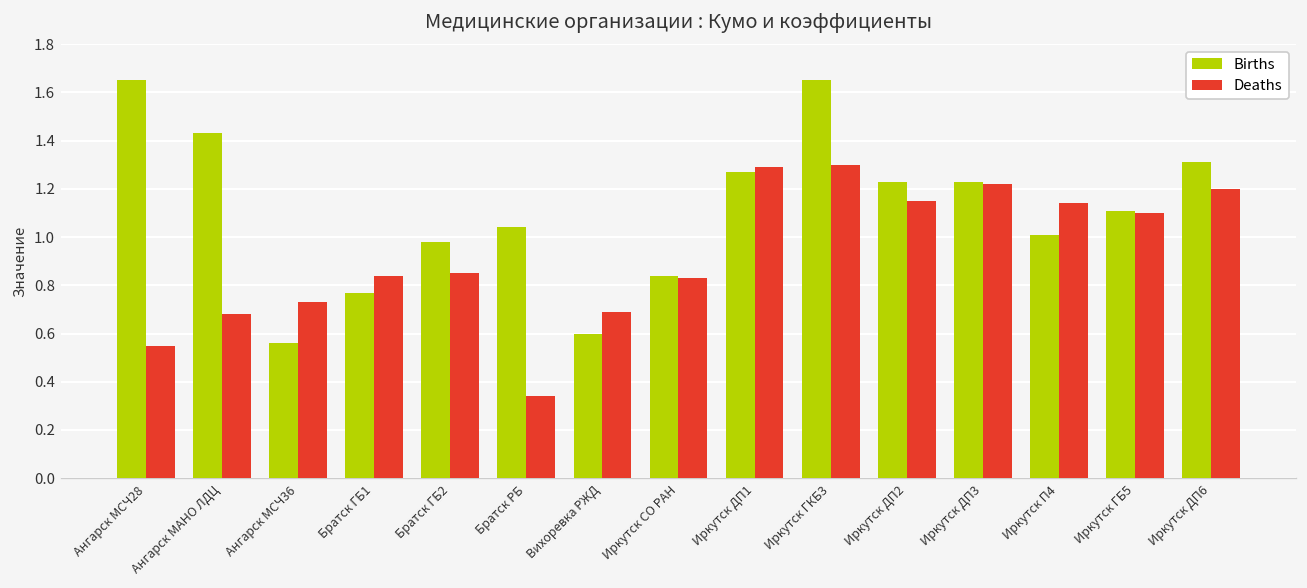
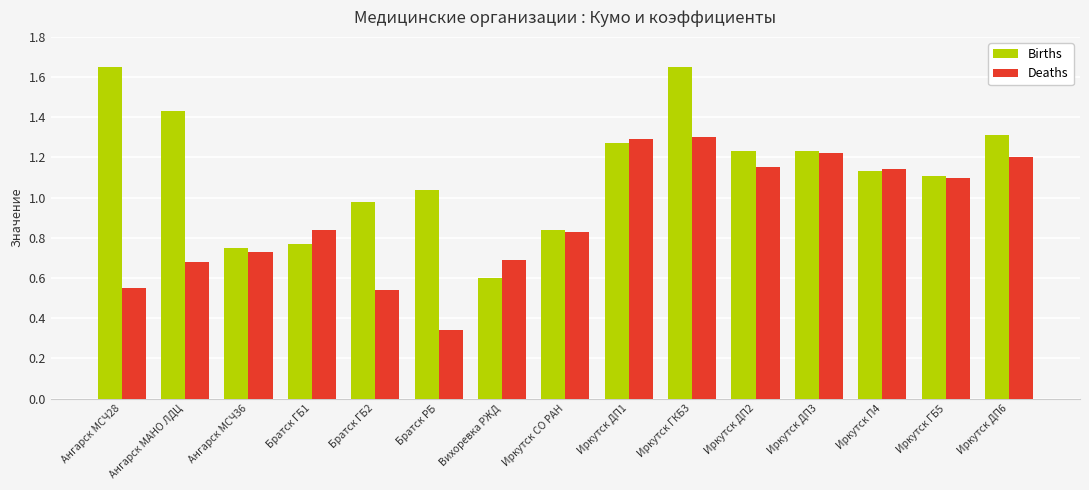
Births, Ангарск МСЧ36: 0.56 -> 0.75
Deaths, Братск ГБ2: 0.85 -> 0.54
Births, Иркутск П4: 1.01 -> 1.13
